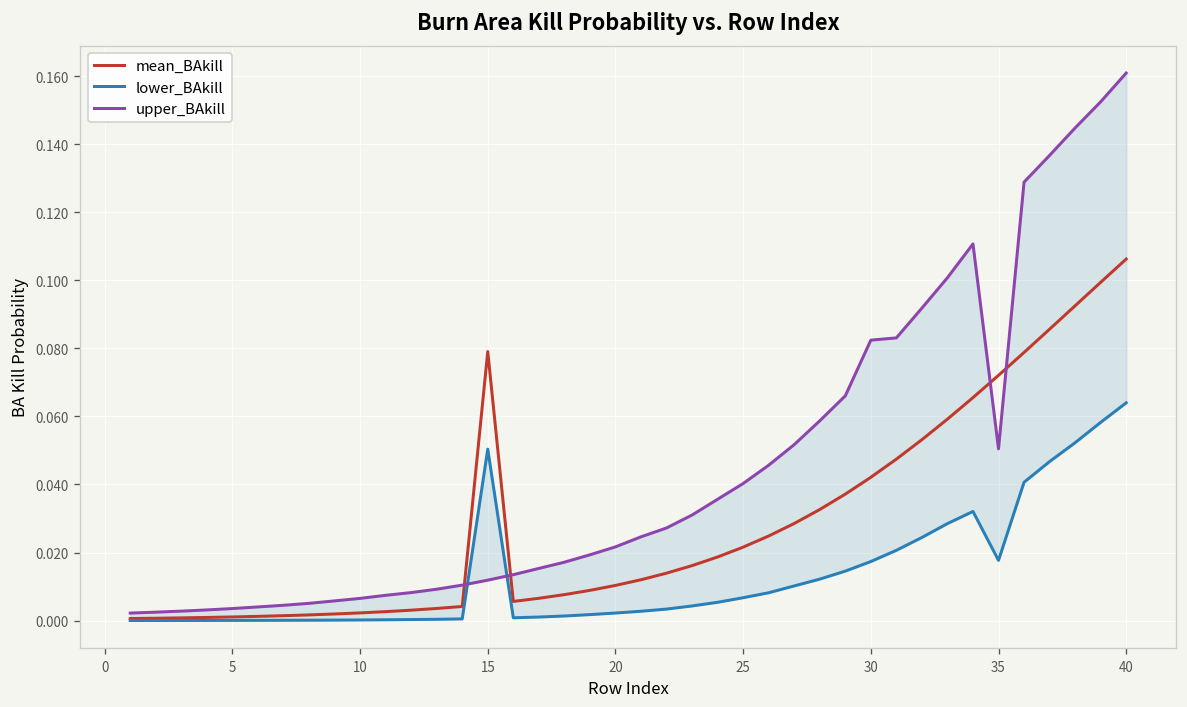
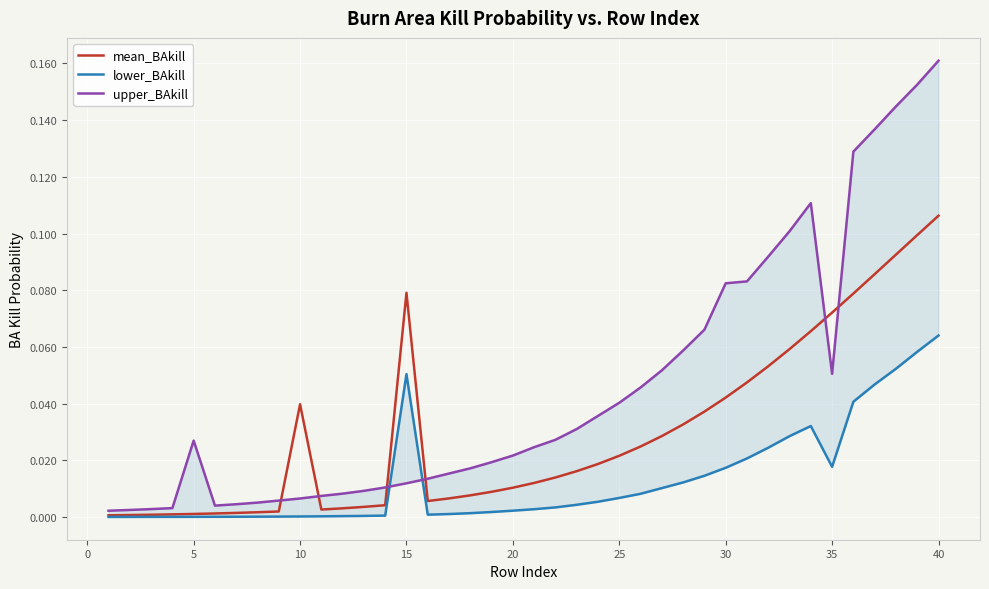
upper_BAkill, 5: 0.004 -> 0.027
mean_BAkill, 10: 0.002 -> 0.040
